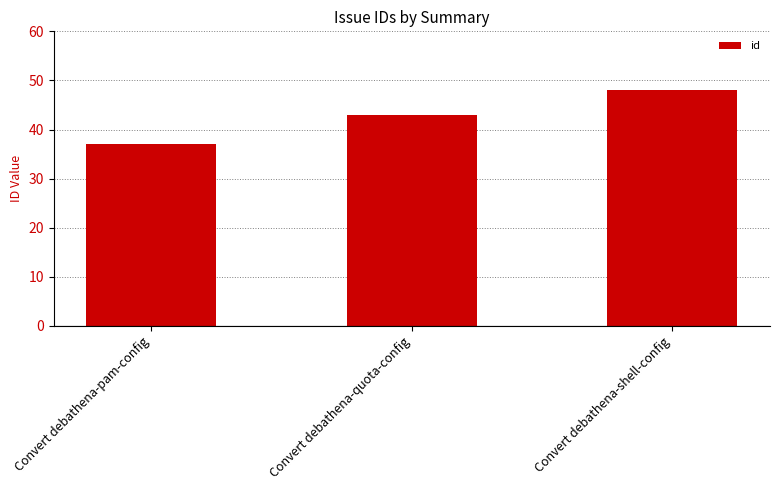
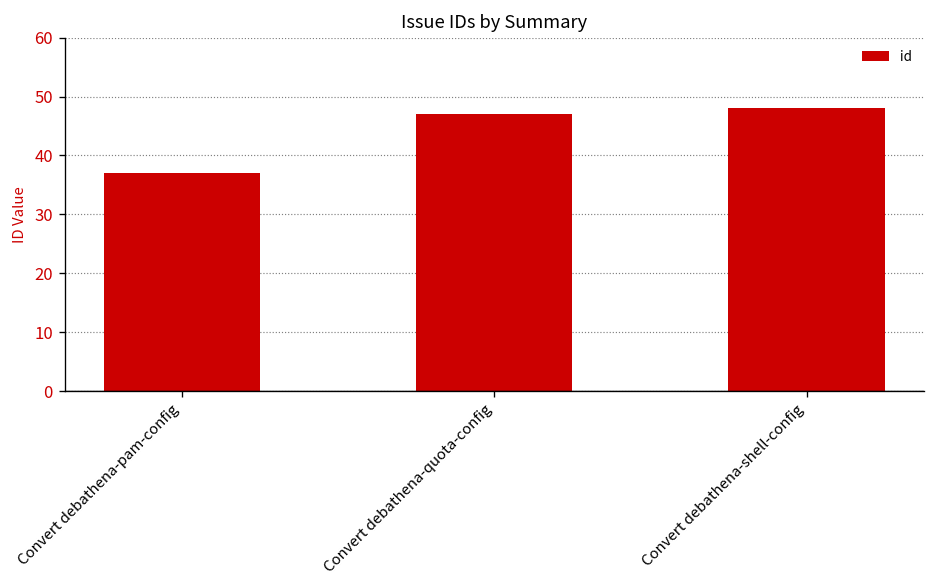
Convert debathena-quota-config: 43 -> 47
